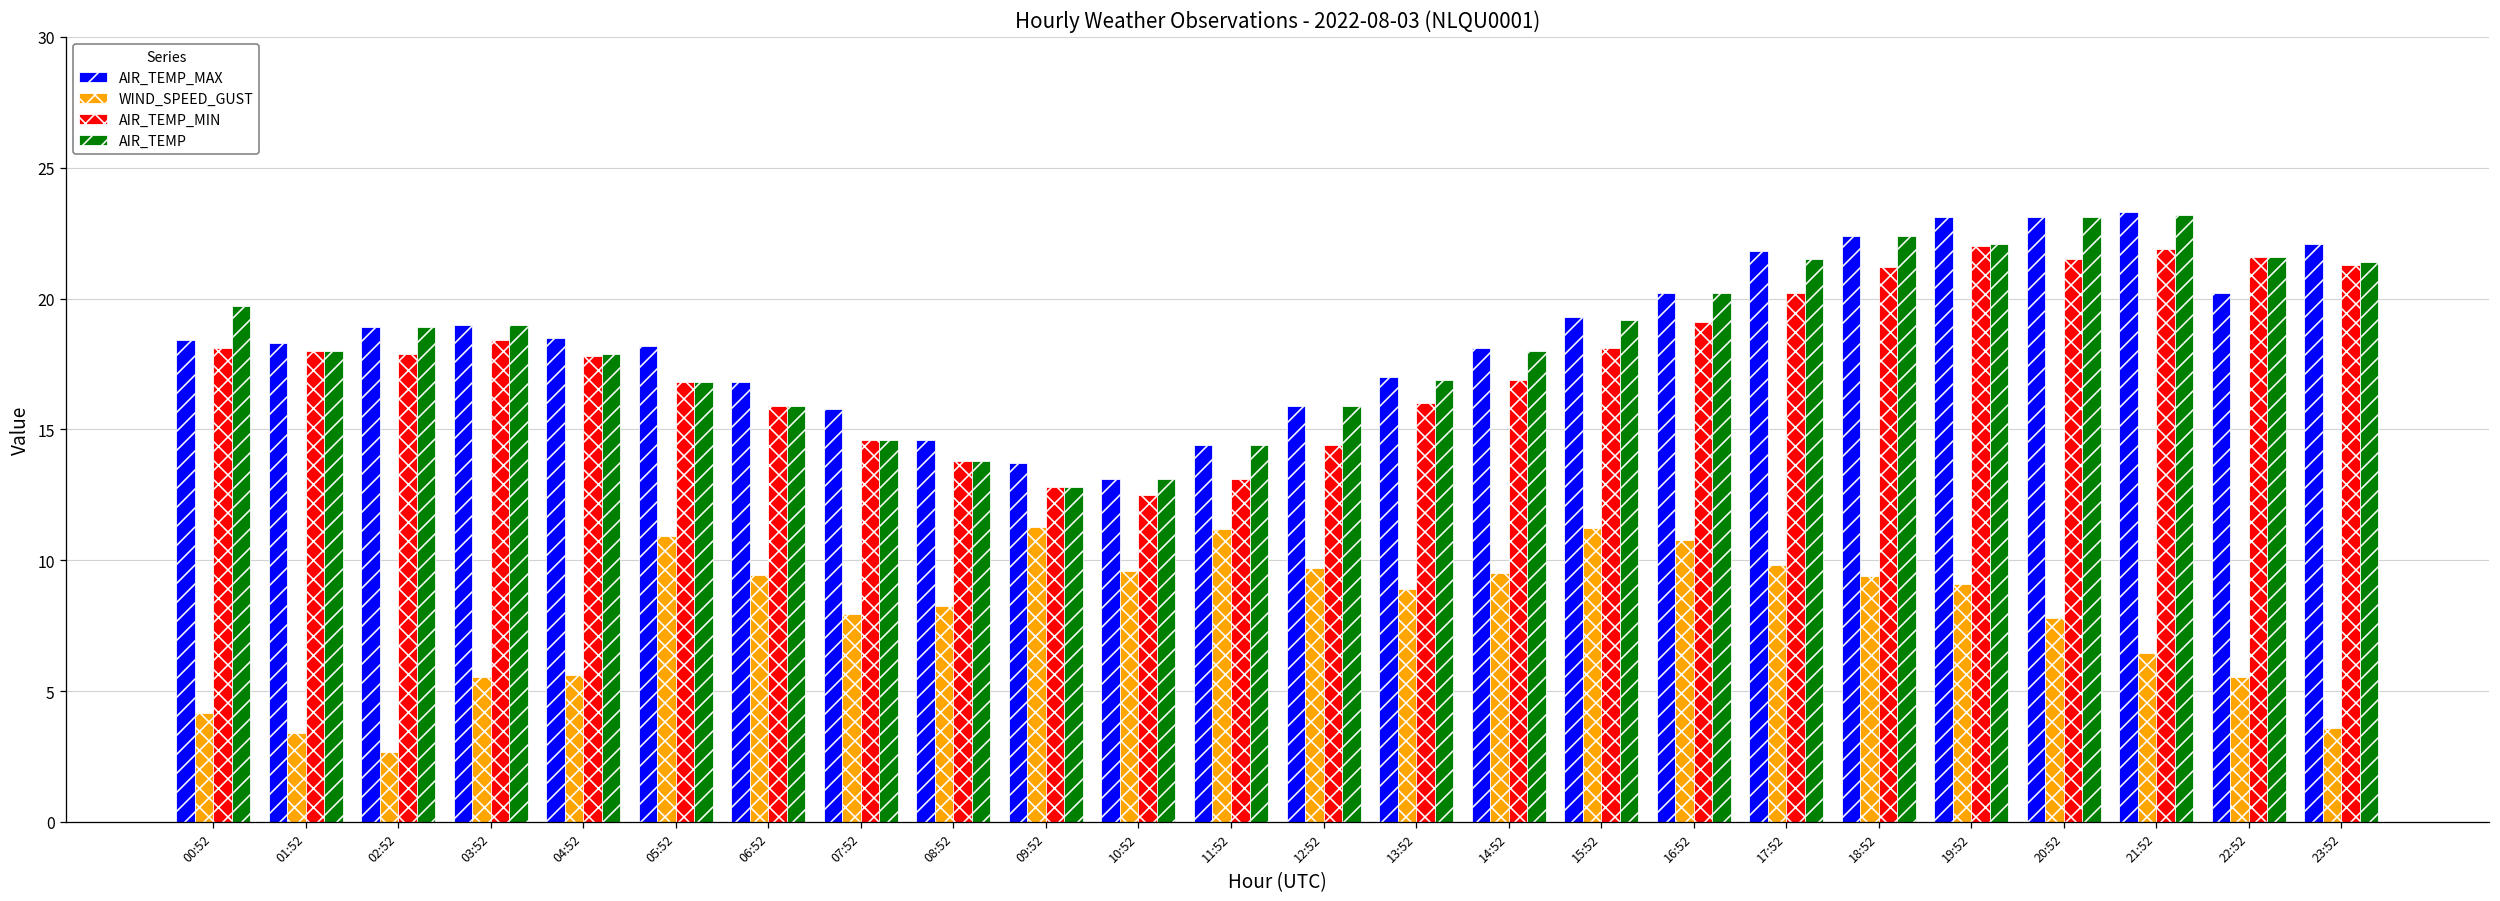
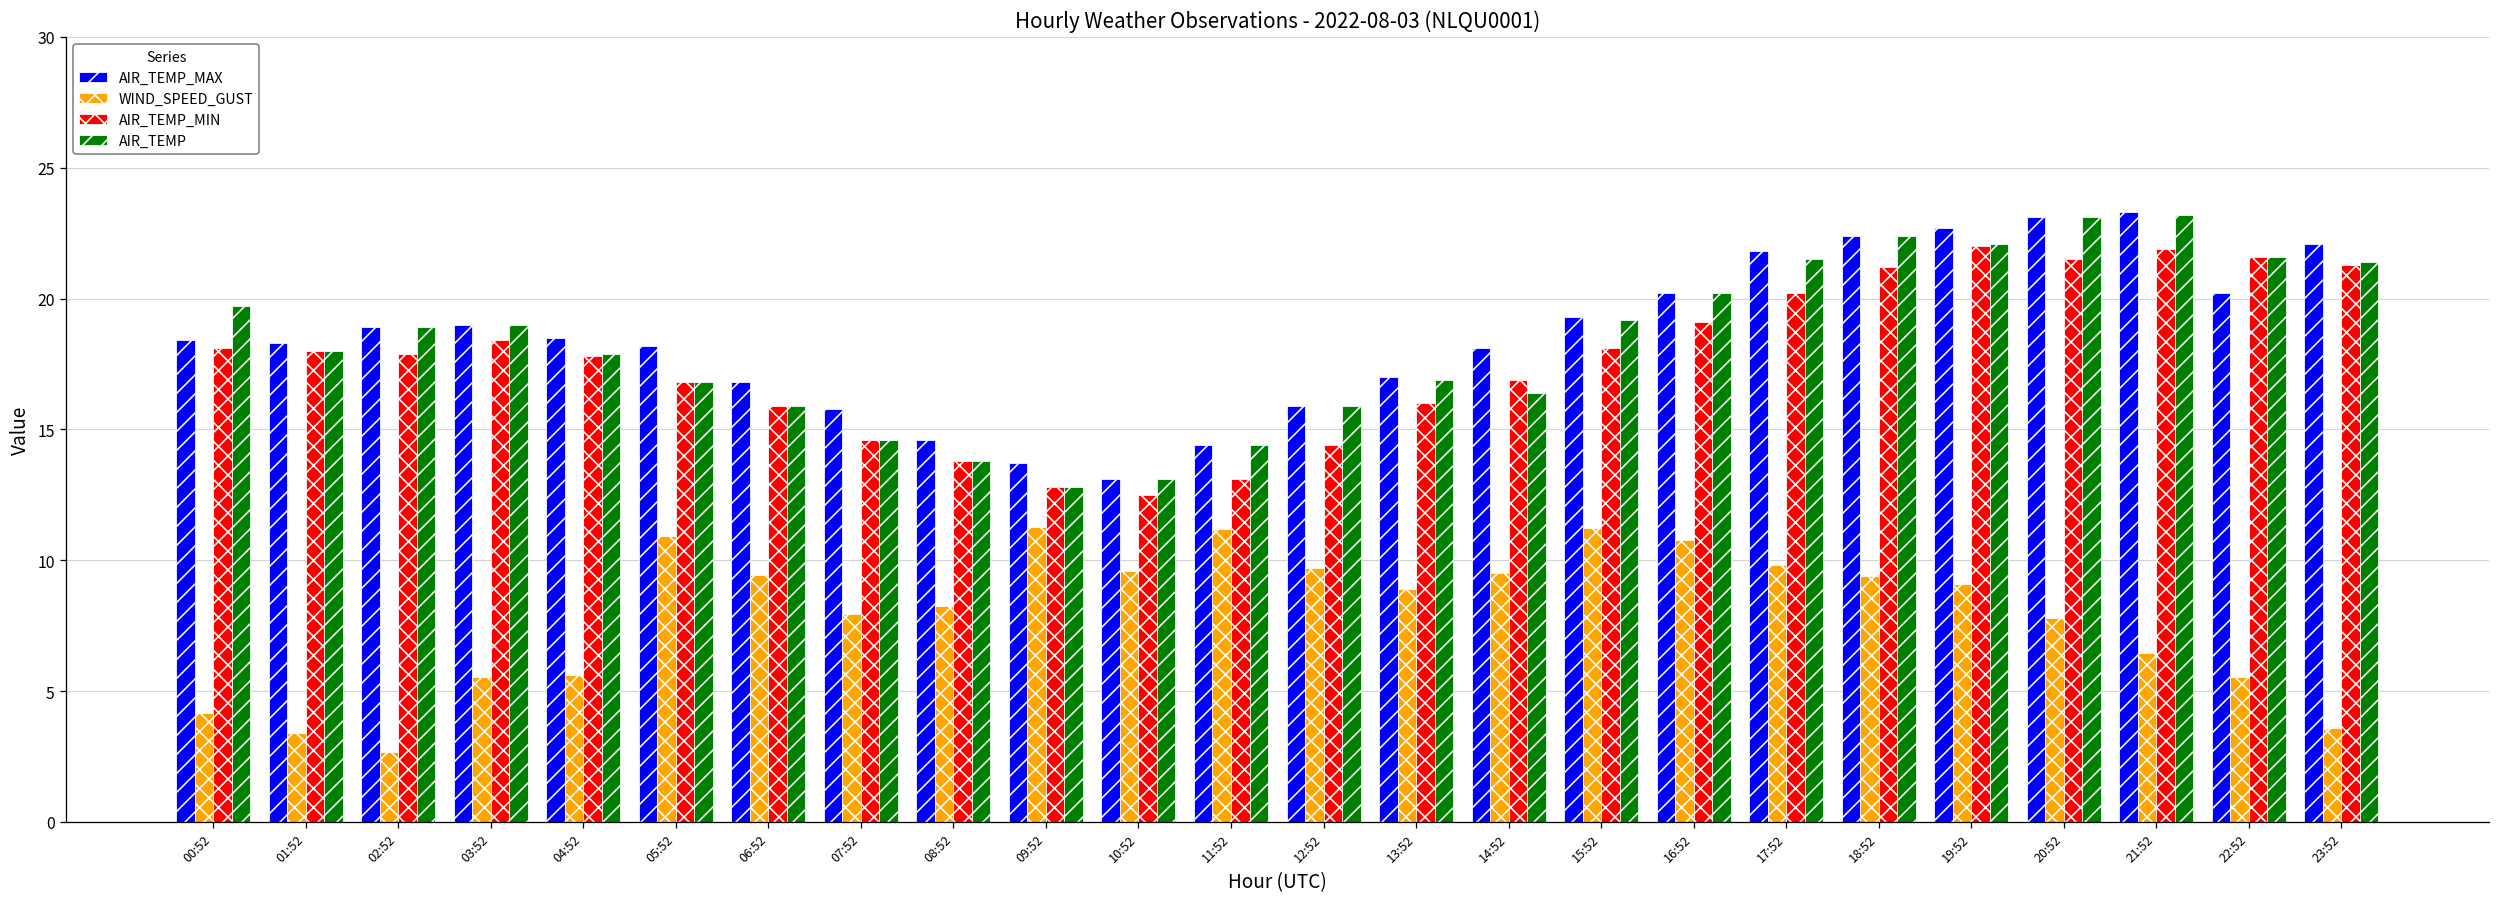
AIR_TEMP, 14:52: 18.0 -> 16.4
AIR_TEMP_MAX, 19:52: 23.1 -> 22.7
